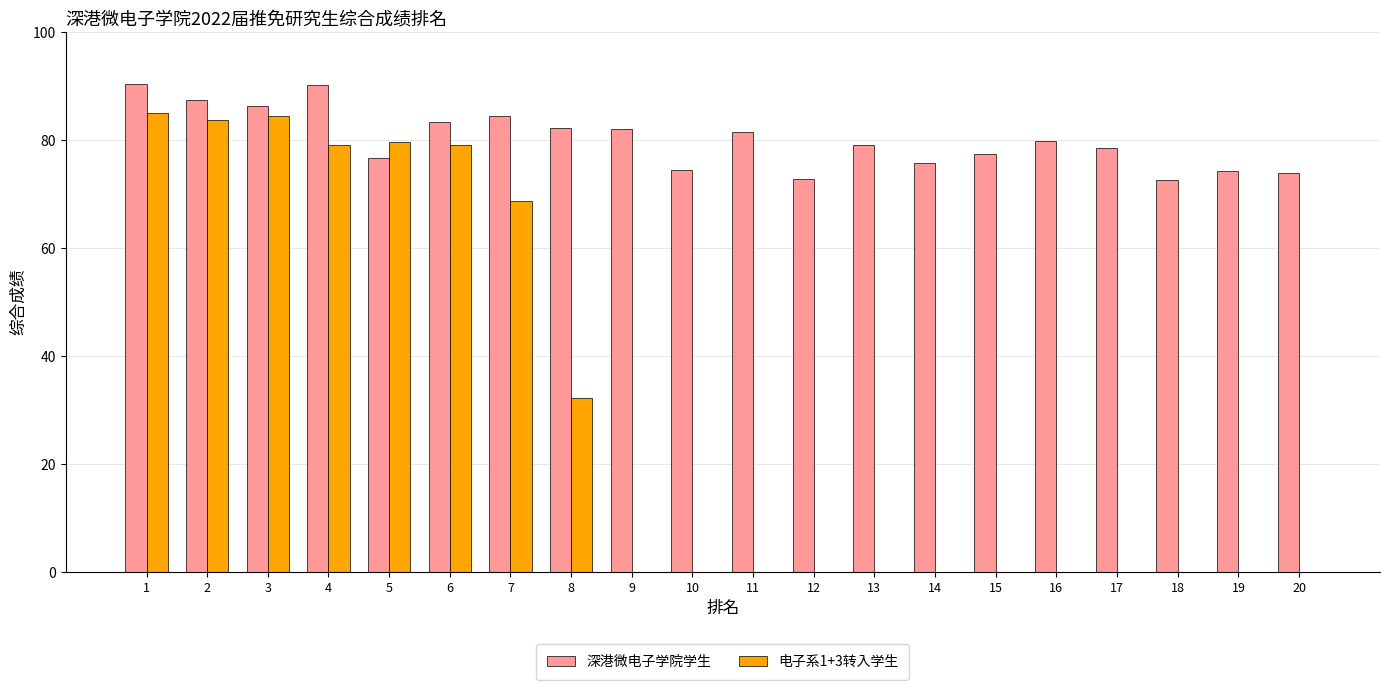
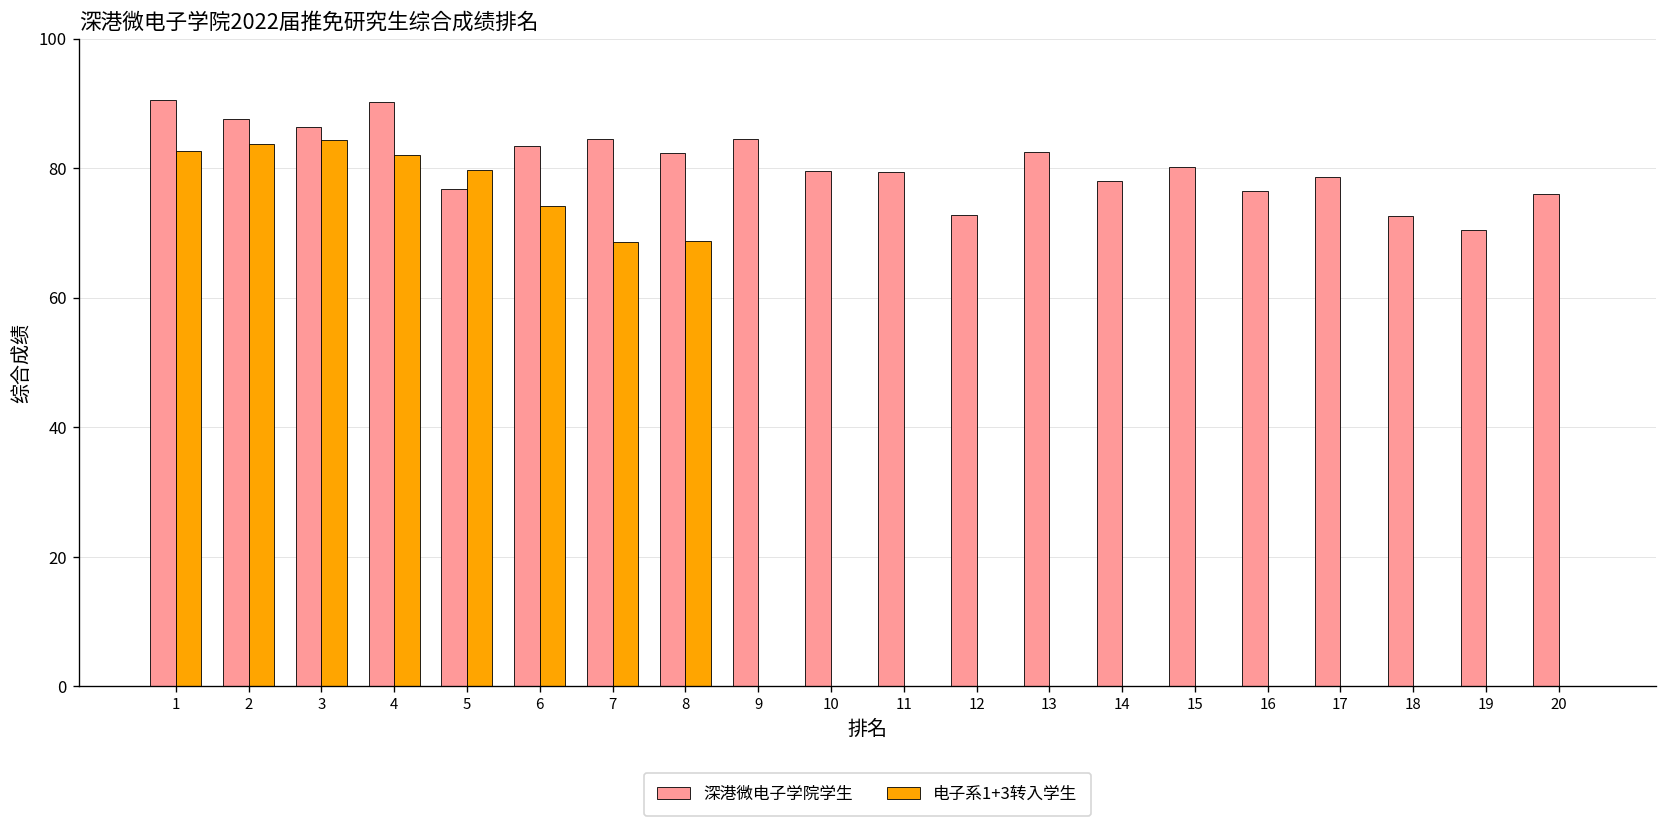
电子系1+3转入学生, 1: 85 -> 83
电子系1+3转入学生, 4: 79 -> 82
电子系1+3转入学生, 6: 79 -> 74
电子系1+3转入学生, 8: 32 -> 69
深港微电子学院学生, 9: 82 -> 85
深港微电子学院学生, 10: 74 -> 80
深港微电子学院学生, 11: 81 -> 79
深港微电子学院学生, 13: 79 -> 83
深港微电子学院学生, 14: 76 -> 78
深港微电子学院学生, 15: 77 -> 80
深港微电子学院学生, 16: 80 -> 77
深港微电子学院学生, 19: 74 -> 71
深港微电子学院学生, 20: 74 -> 76
